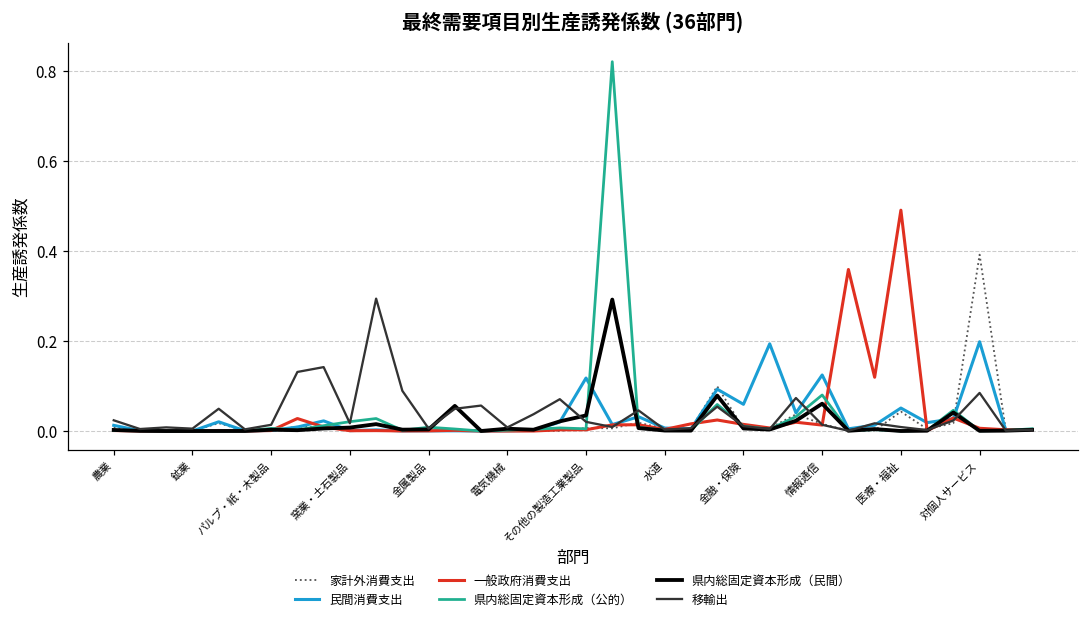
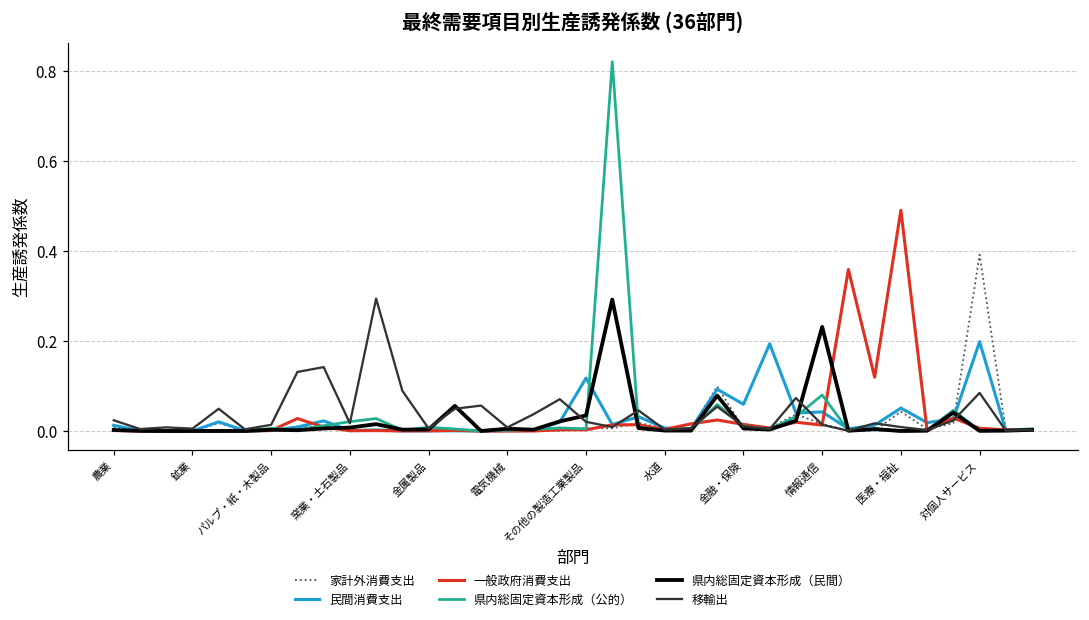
民間消費支出, 情報通信: 0.12 -> 0.04
県内総固定資本形成（民間）, 情報通信: 0.06 -> 0.23
